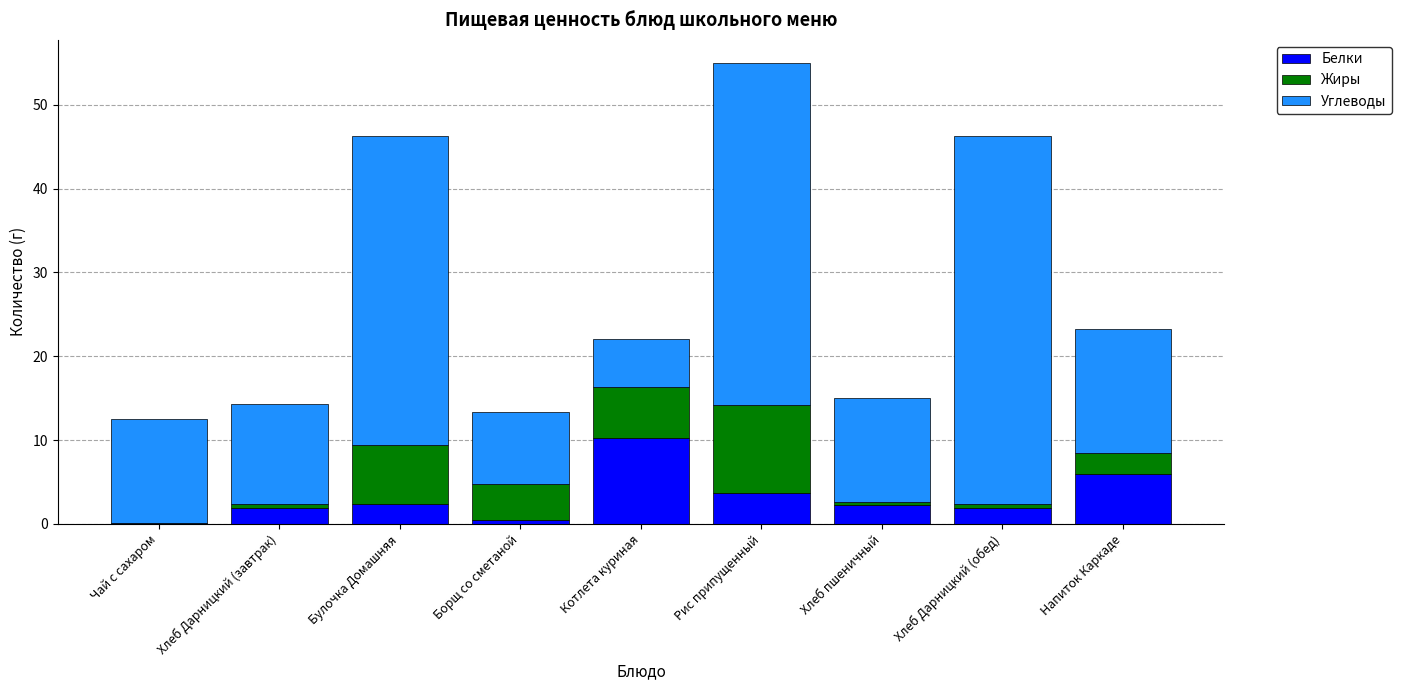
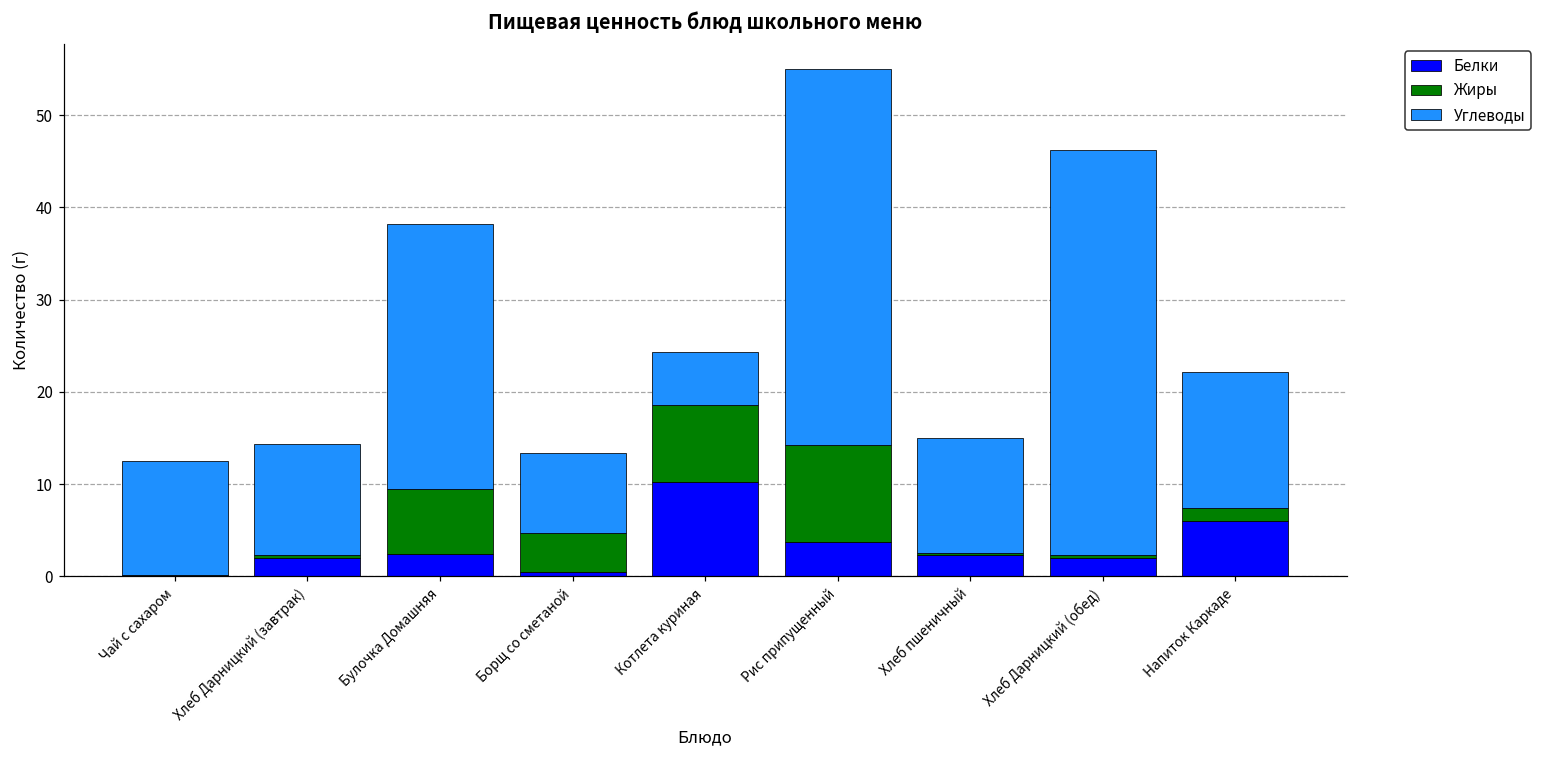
Углеводы, Булочка Домашняя: 37 -> 29
Жиры, Котлета куриная: 6 -> 8
Жиры, Напиток Каркаде: 3 -> 1
